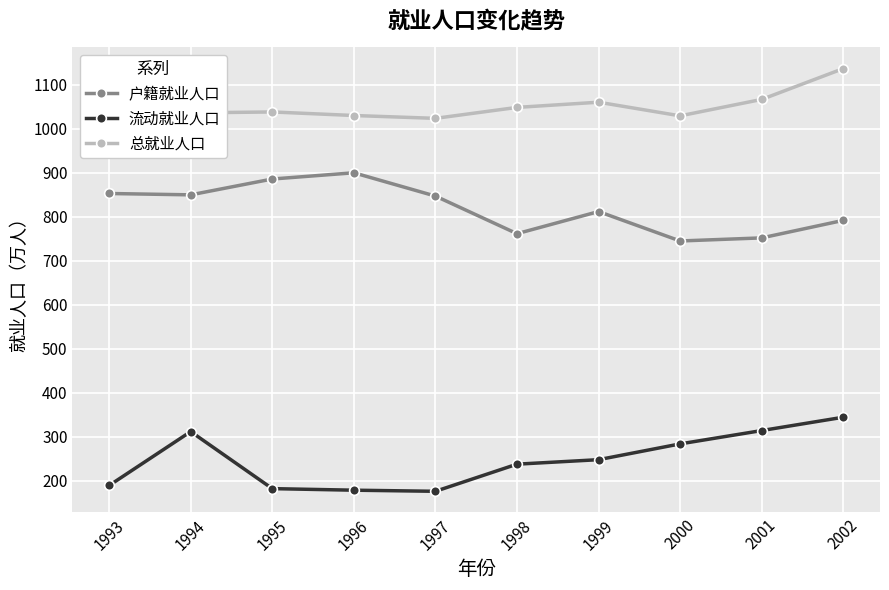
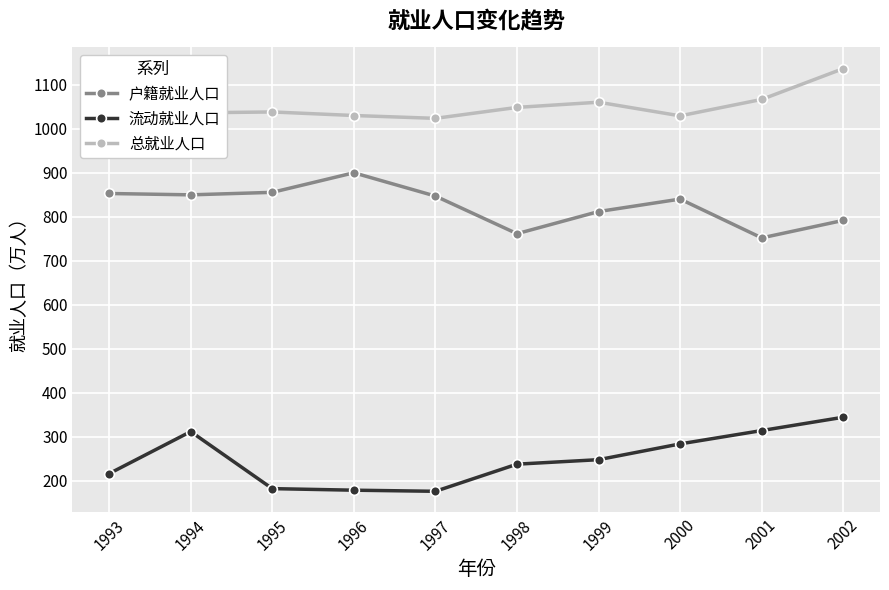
流动就业人口, 1993: 190 -> 220
户籍就业人口, 1995: 890 -> 860
户籍就业人口, 2000: 750 -> 840
